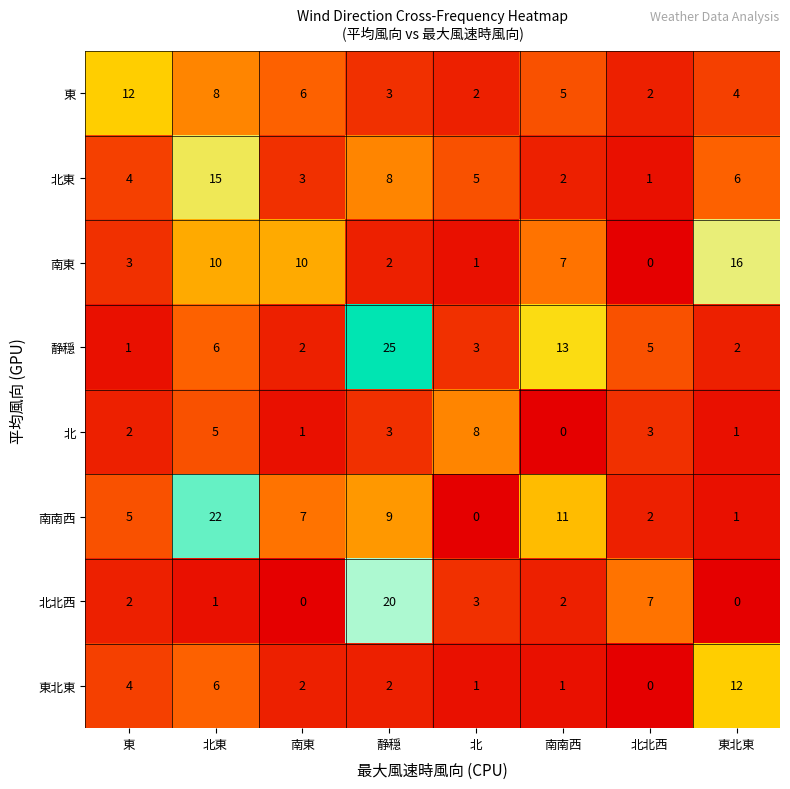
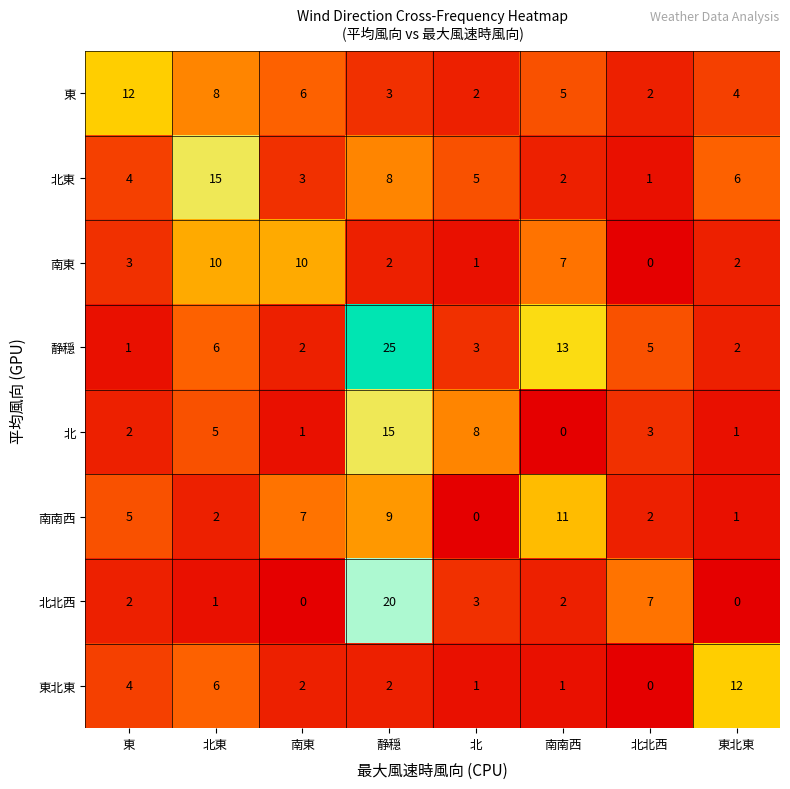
南東, 東北東: 16 -> 2
北, 静穏: 3 -> 15
南南西, 北東: 22 -> 2
